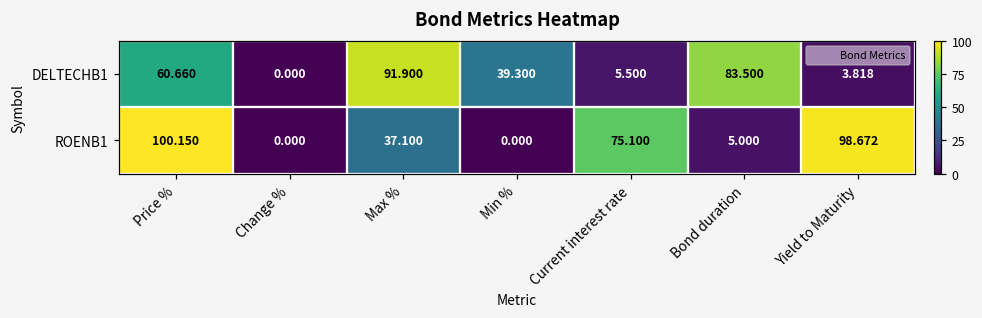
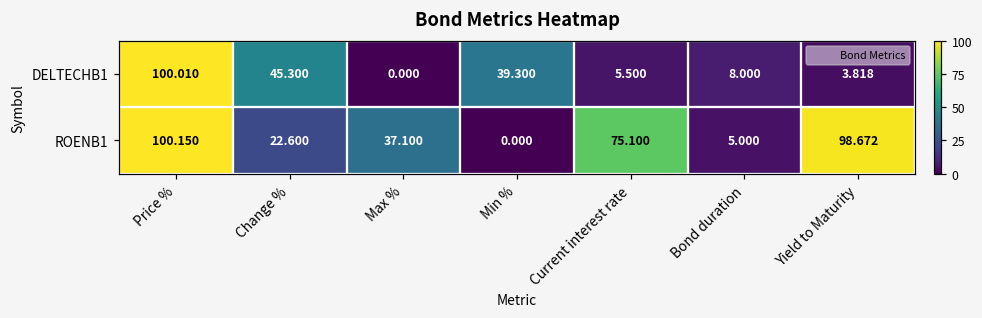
DELTECHB1, Price %: 60.660 -> 100.010
DELTECHB1, Change %: 0.000 -> 45.300
DELTECHB1, Max %: 91.900 -> 0.000
DELTECHB1, Bond duration: 83.500 -> 8.000
ROENB1, Change %: 0.000 -> 22.600
